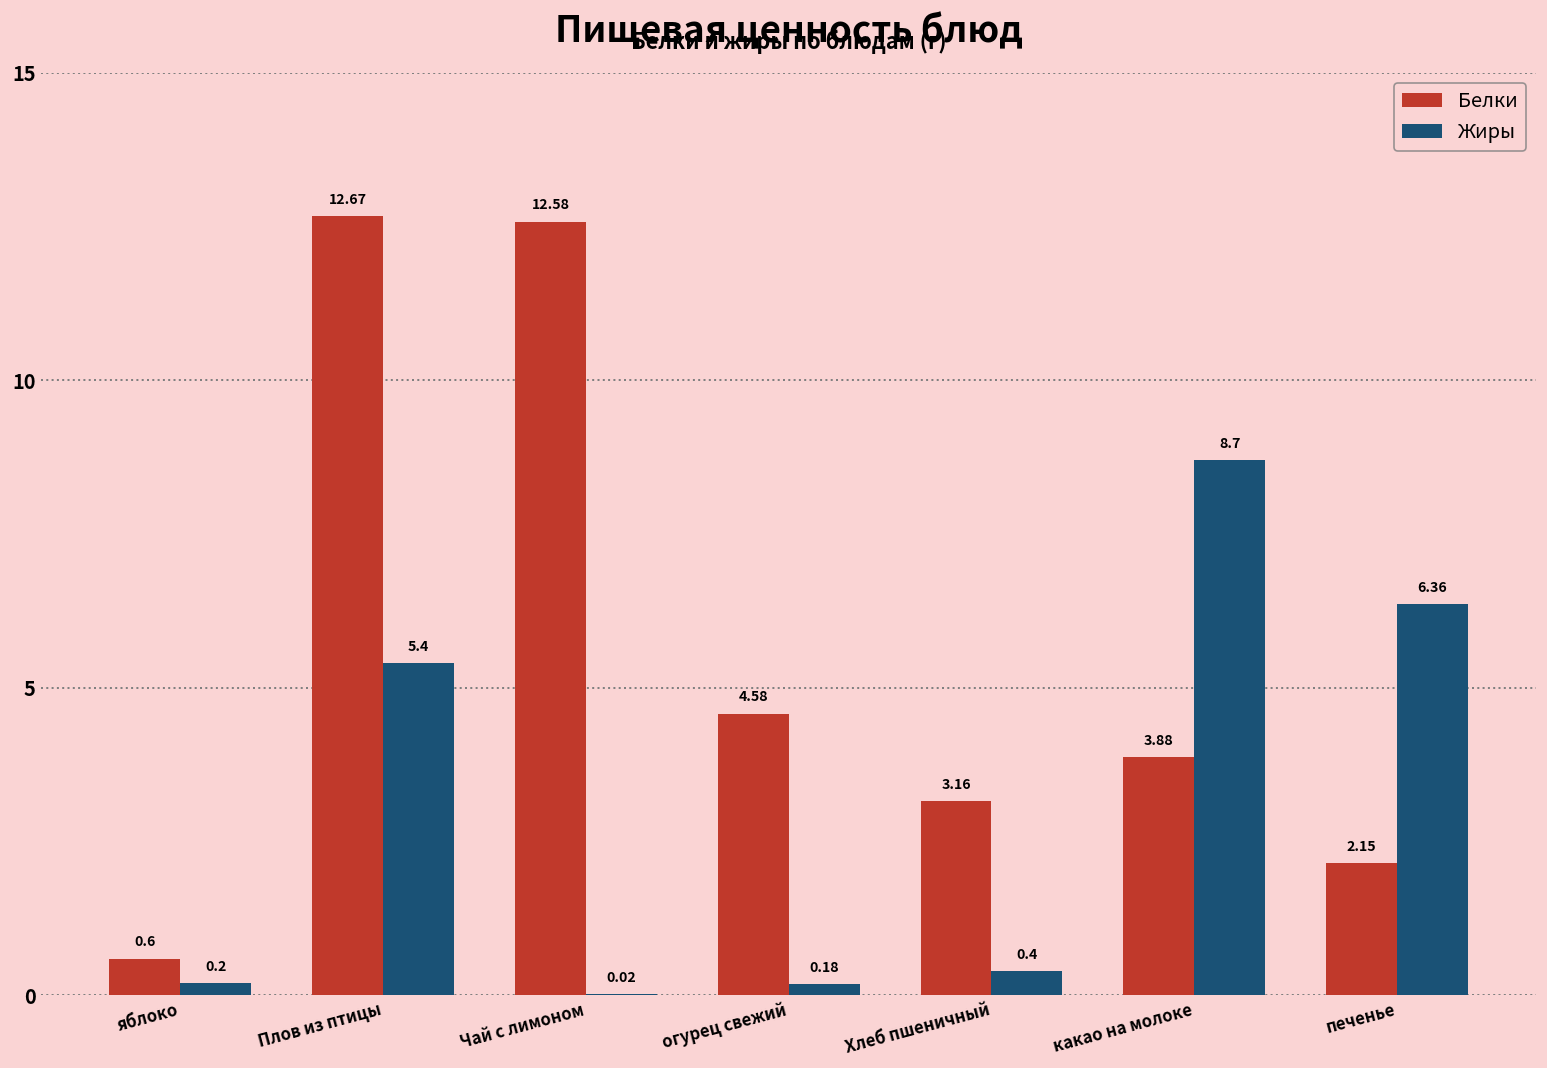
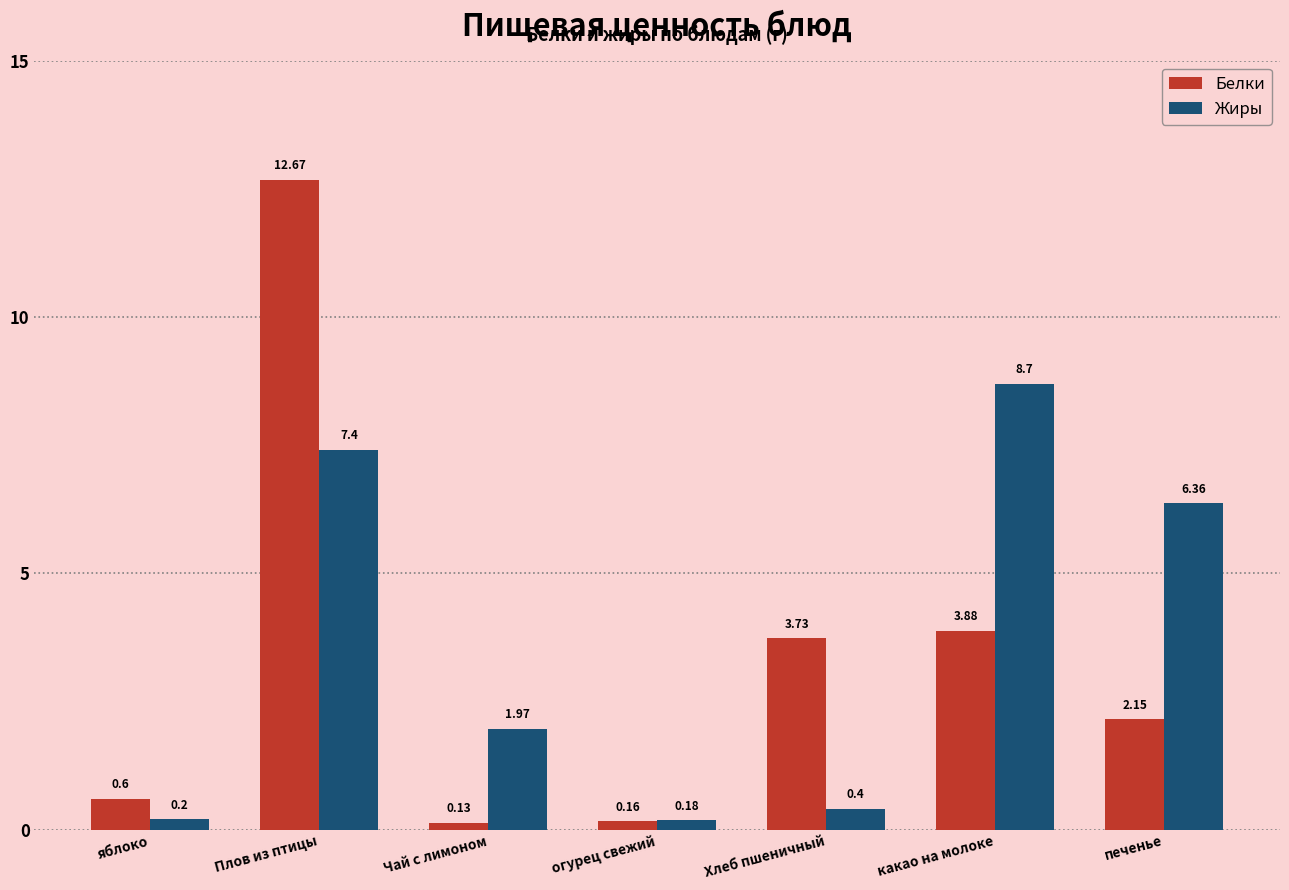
Жиры, Плов из птицы: 5.4 -> 7.4
Белки, Чай с лимоном: 12.58 -> 0.13
Жиры, Чай с лимоном: 0.02 -> 1.97
Белки, огурец свежий: 4.58 -> 0.16
Белки, Хлеб пшеничный: 3.16 -> 3.73
